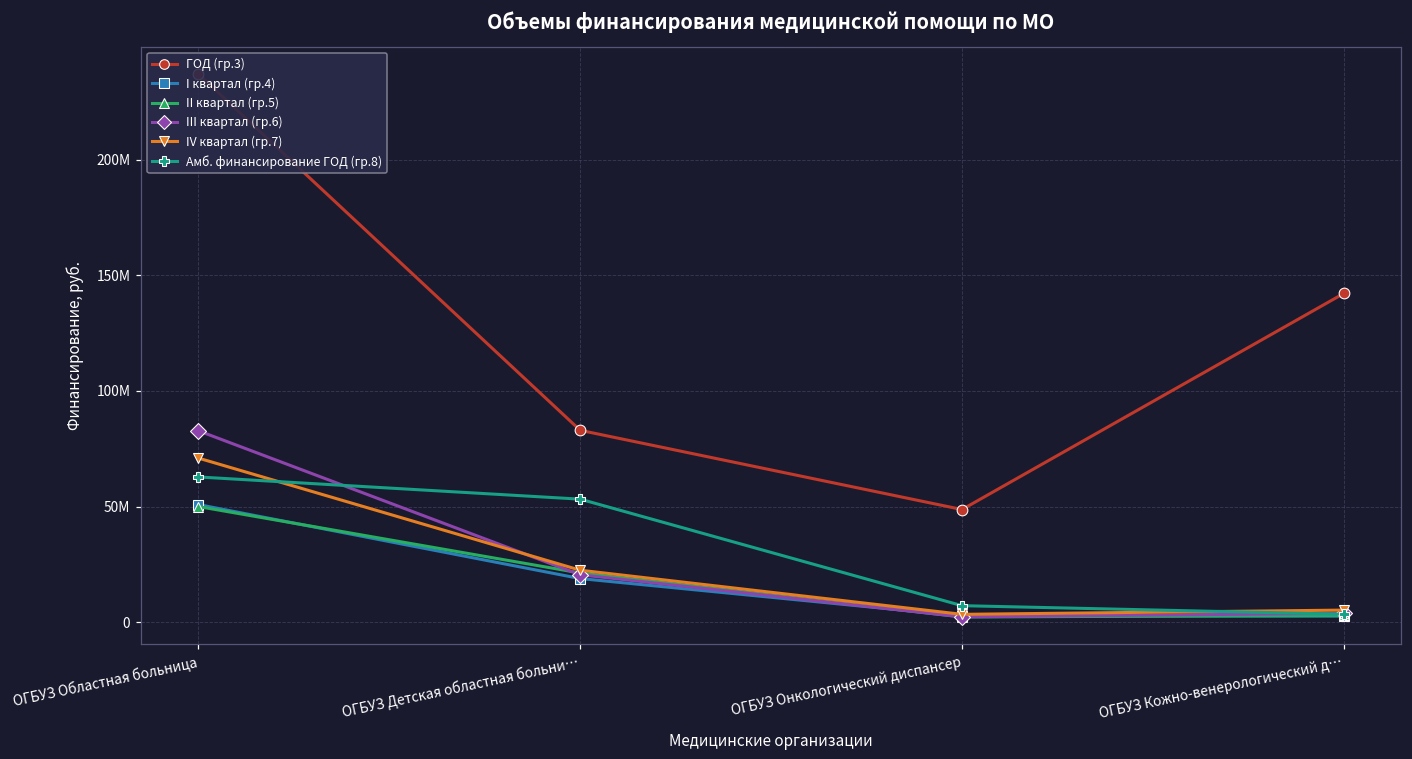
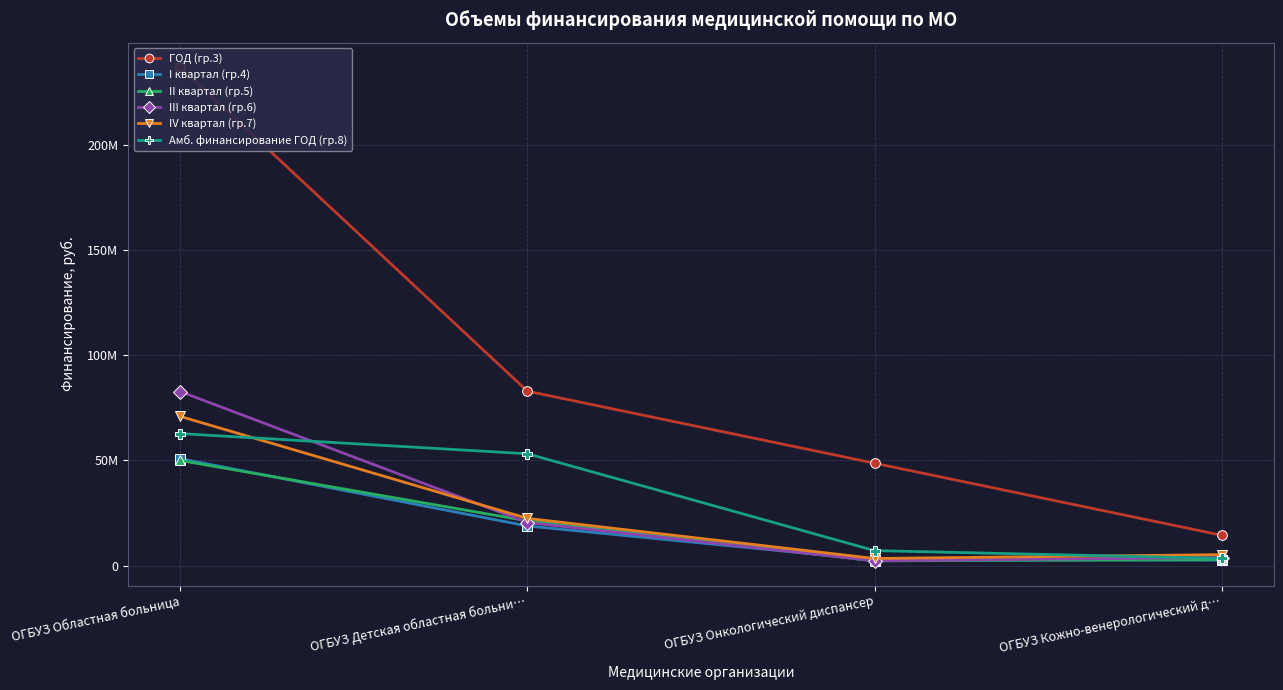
ГОД (гр.3), ОГБУЗ Кожно-венерологический д…: 142000000 -> 14000000
